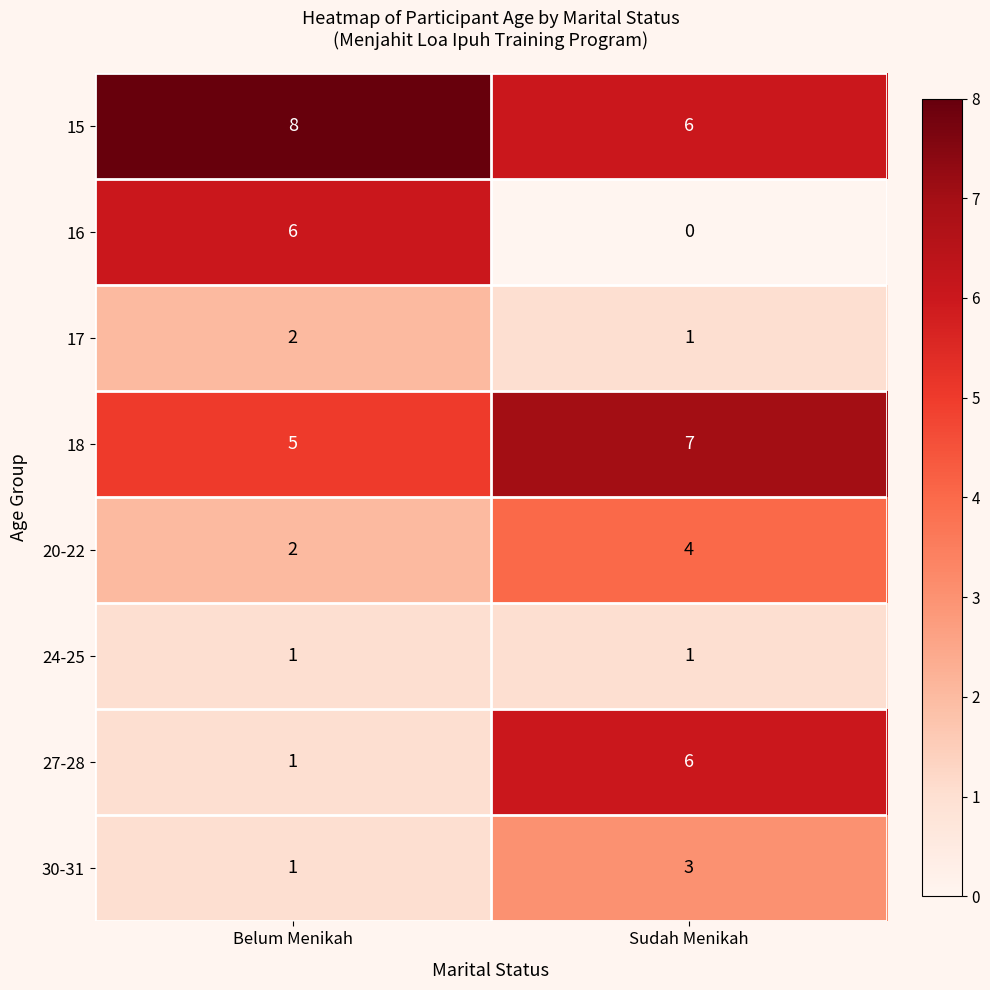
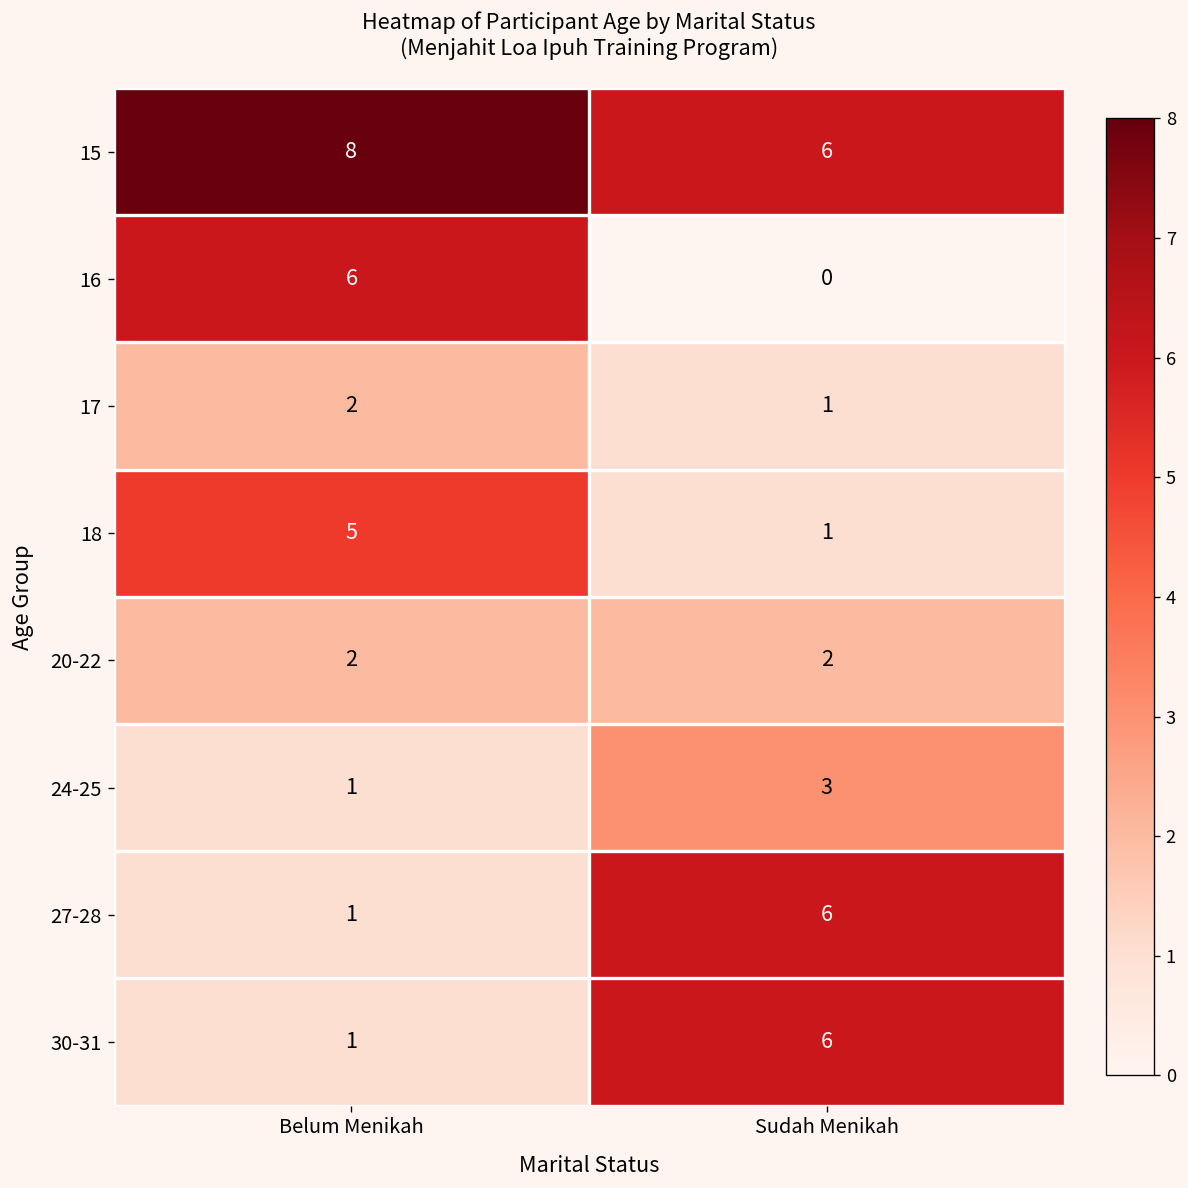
18, Sudah Menikah: 7 -> 1
20-22, Sudah Menikah: 4 -> 2
24-25, Sudah Menikah: 1 -> 3
30-31, Sudah Menikah: 3 -> 6
